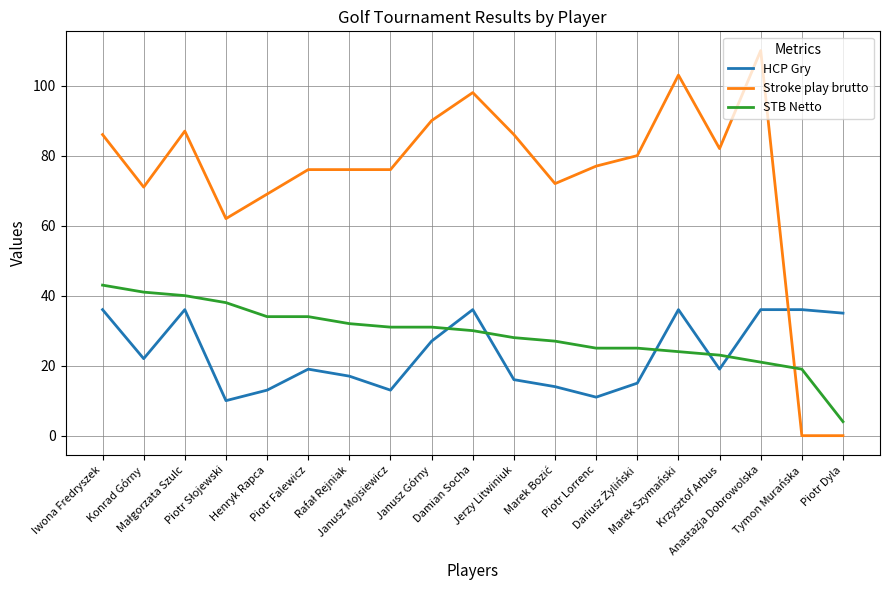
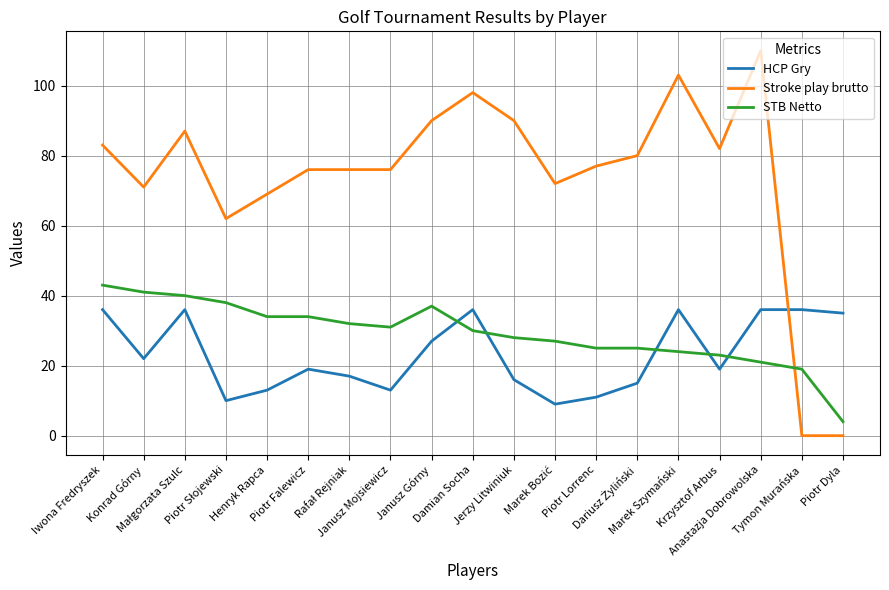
Stroke play brutto, Iwona Fredryszek: 86 -> 83
STB Netto, Janusz Górny: 31 -> 37
Stroke play brutto, Jerzy Litwiniuk: 86 -> 90
HCP Gry, Marek Bozić: 14 -> 9
